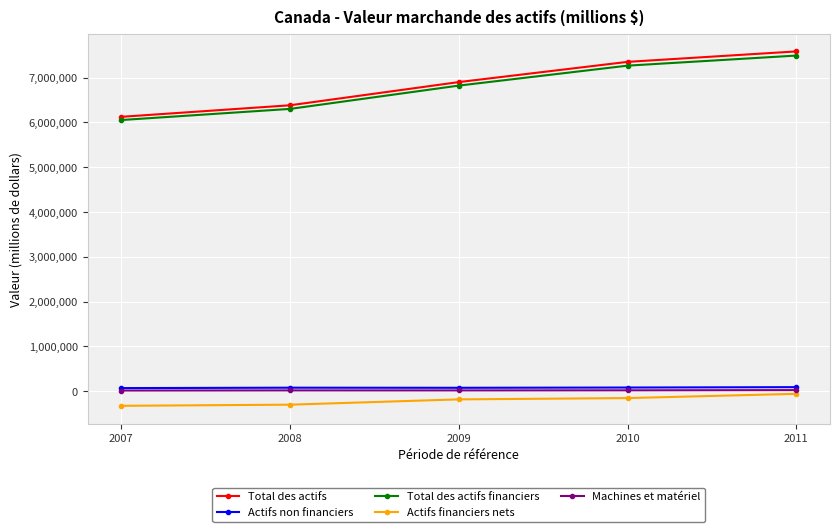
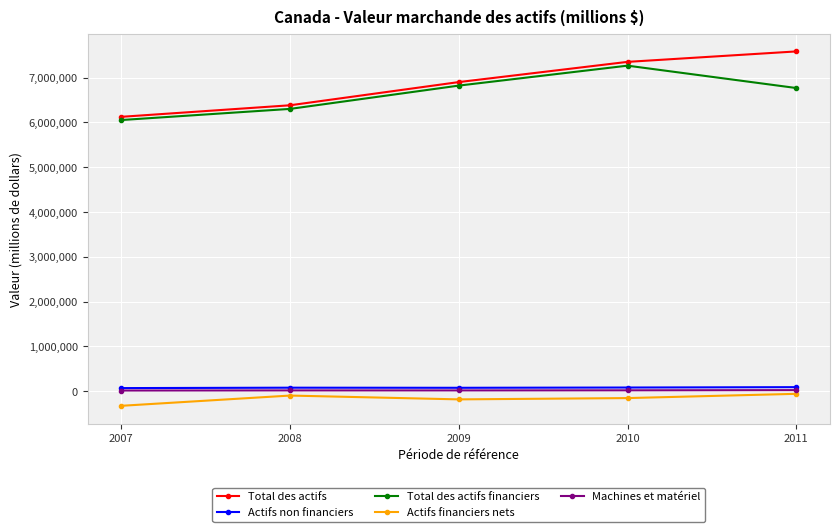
Actifs financiers nets, 2008: -300,000 -> -100,000
Total des actifs financiers, 2011: 7,500,000 -> 6,800,000
